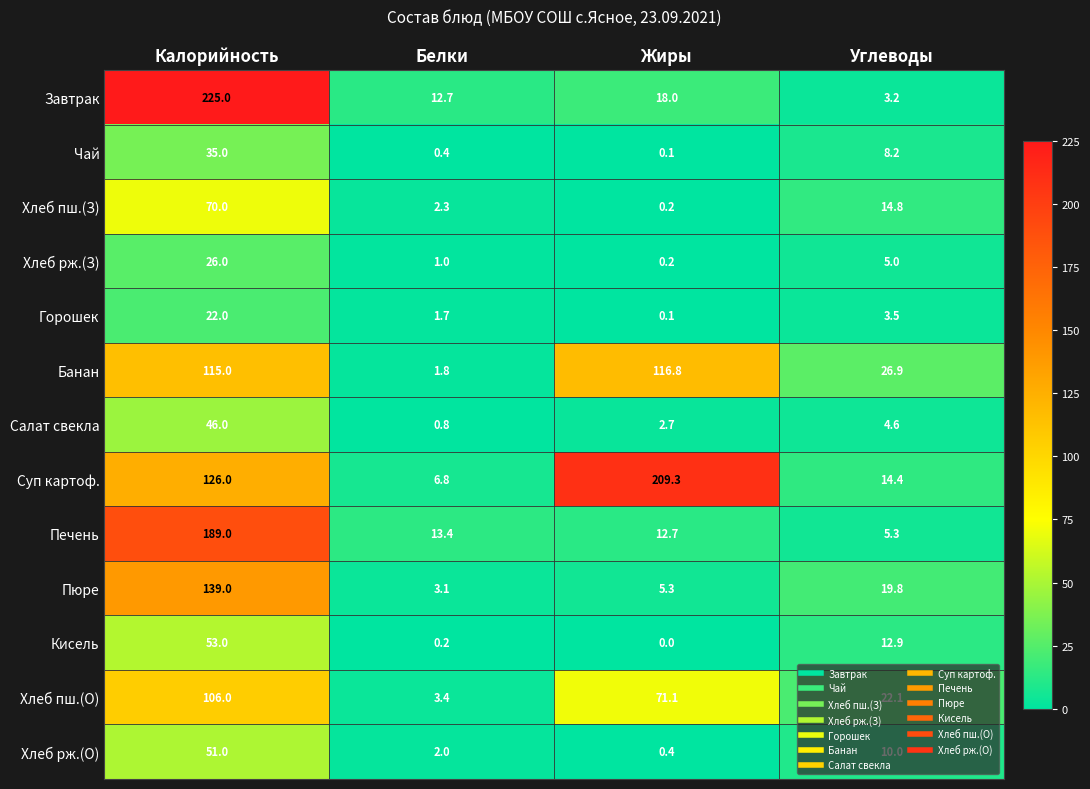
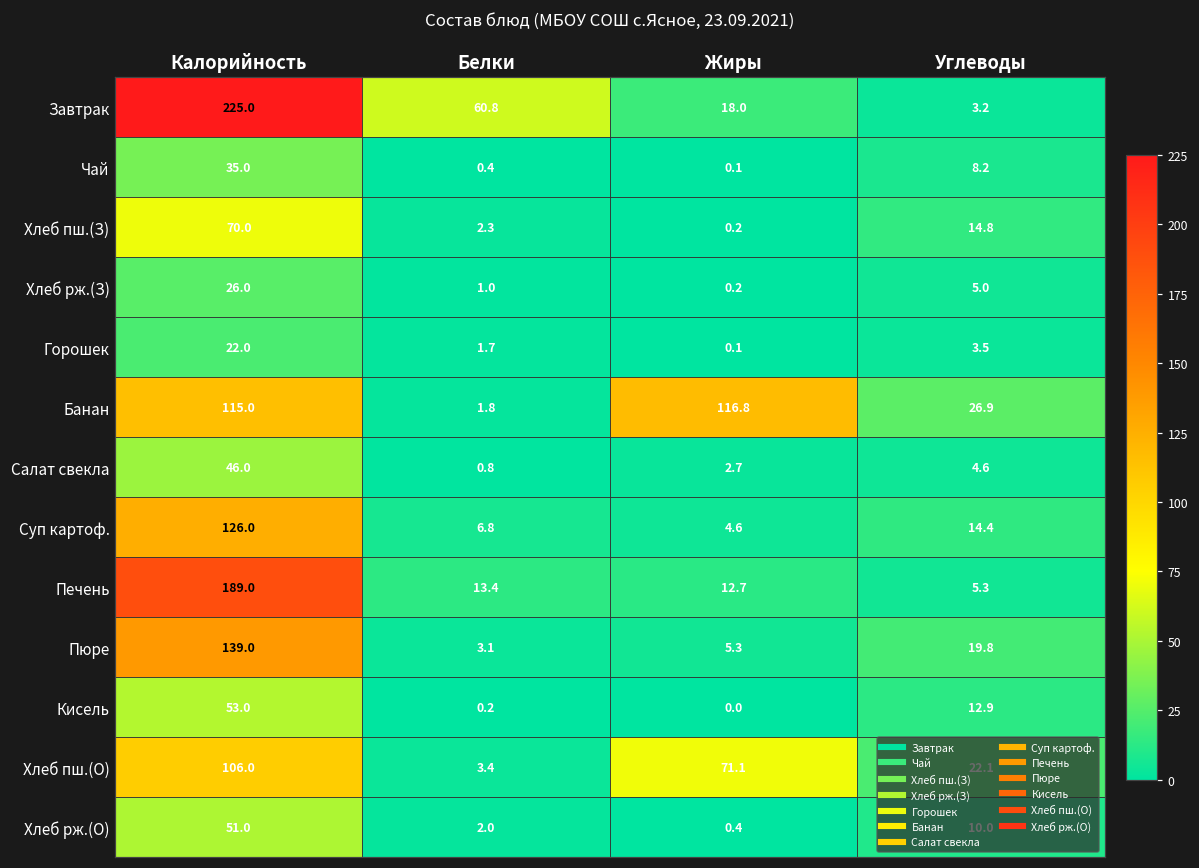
Завтрак, Белки: 12.7 -> 60.8
Суп картоф., Жиры: 209.3 -> 4.6
